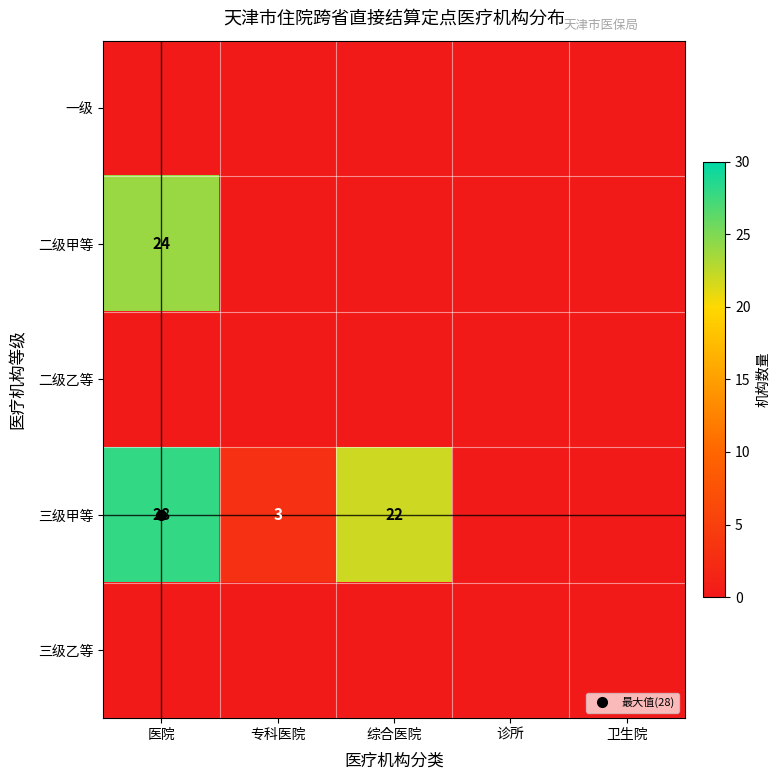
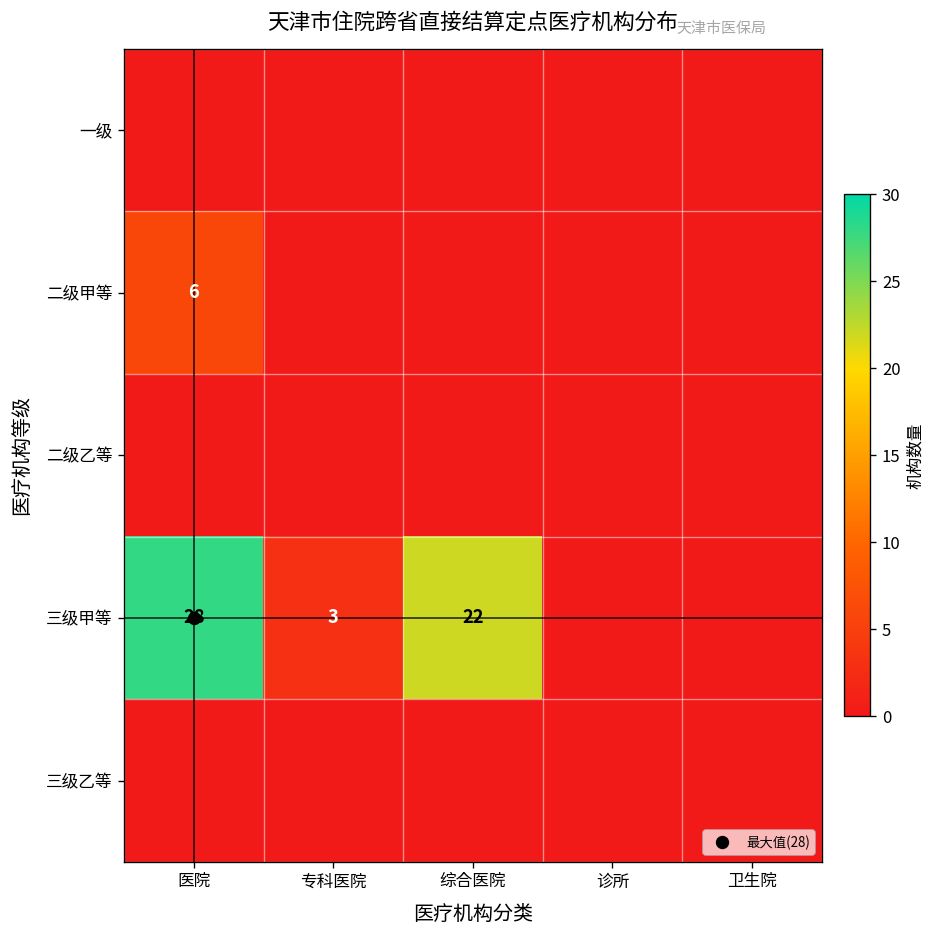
二级甲等, 医院: 24 -> 6
